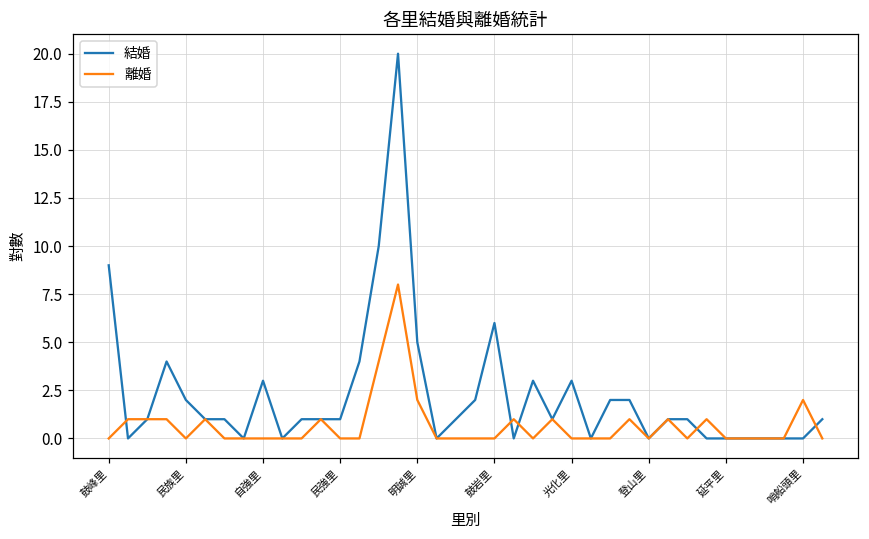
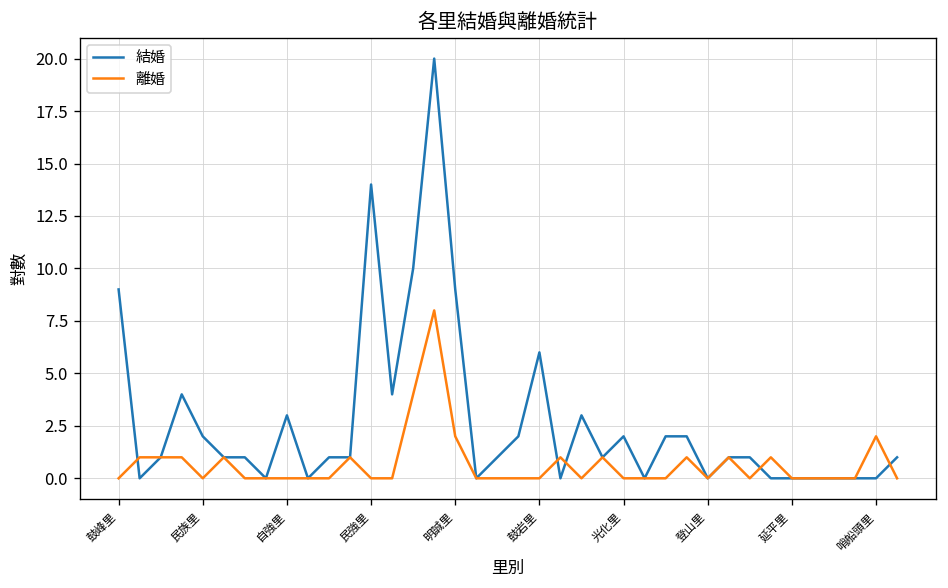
結婚, 民強里: 1 -> 14
結婚, 明誠里: 5 -> 9
結婚, 光化里: 3 -> 2
